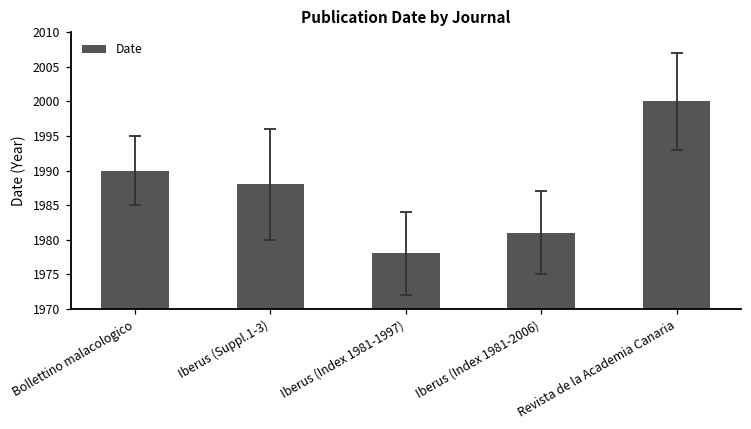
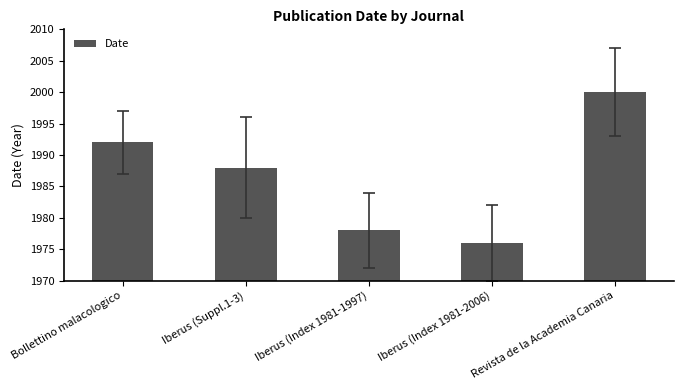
Date, Bollettino malacologico: 1990 -> 1992
Date, Iberus (Index 1981-2006): 1981 -> 1976
